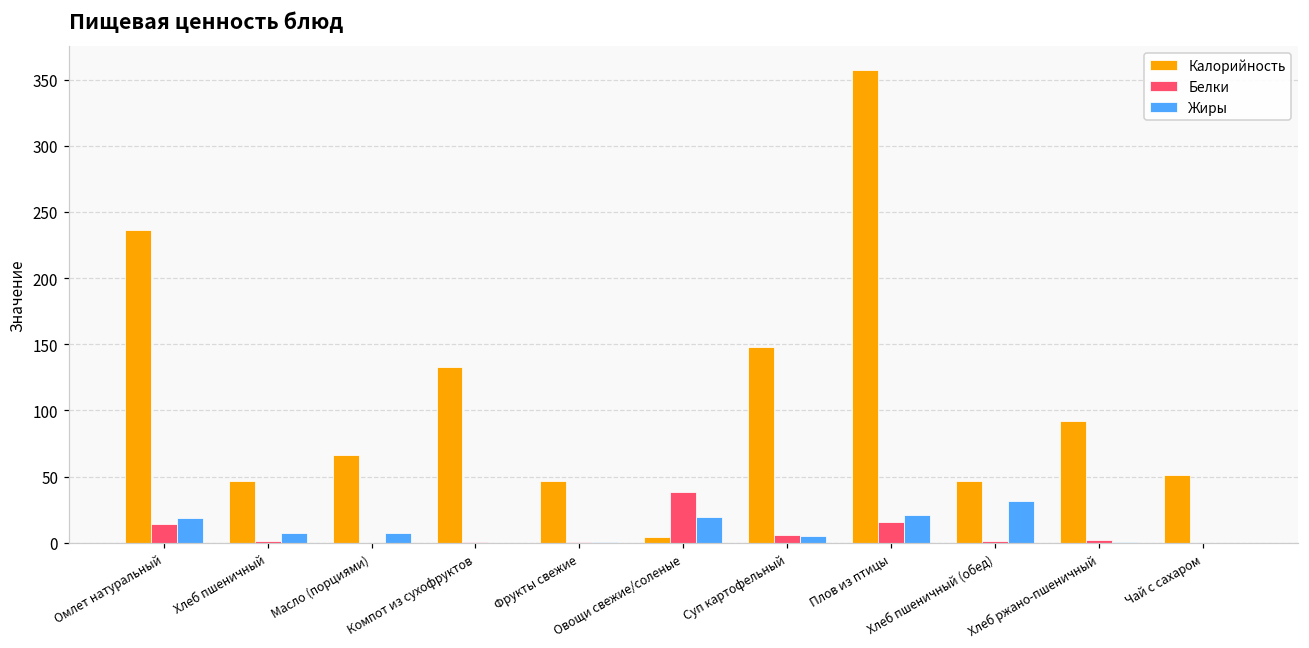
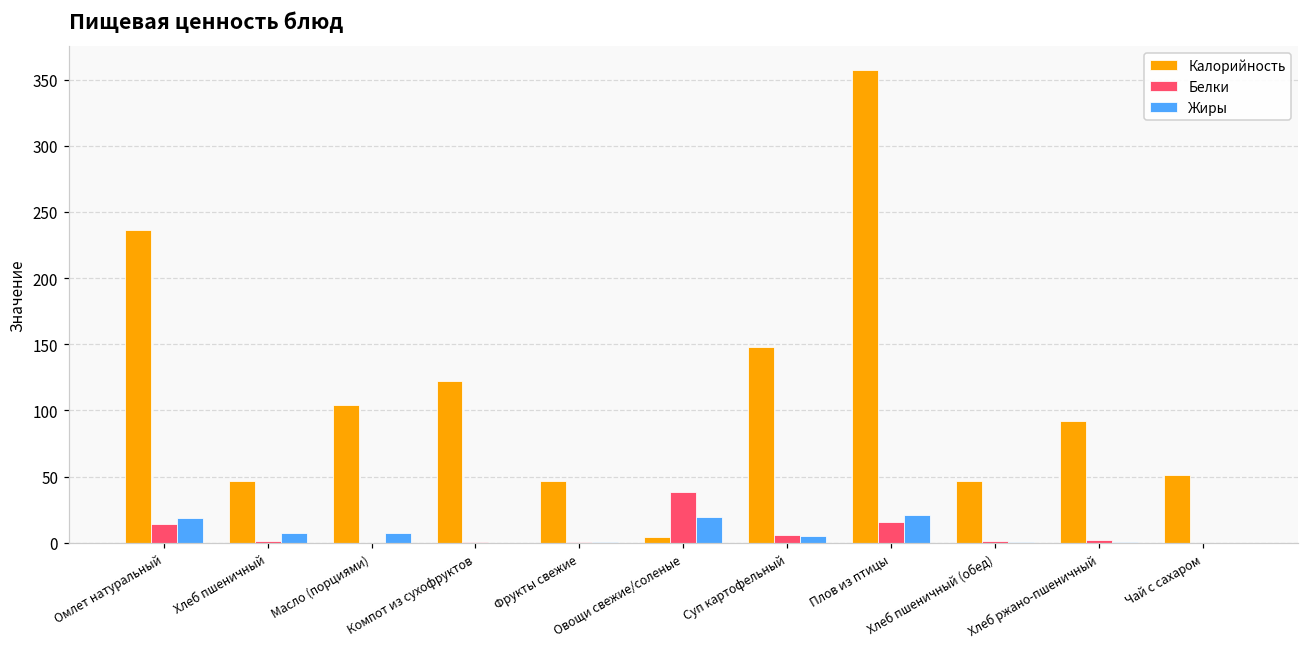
Калорийность, Масло (порциями): 66 -> 104
Калорийность, Компот из сухофруктов: 133 -> 122
Жиры, Хлеб пшеничный (обед): 32 -> 0
